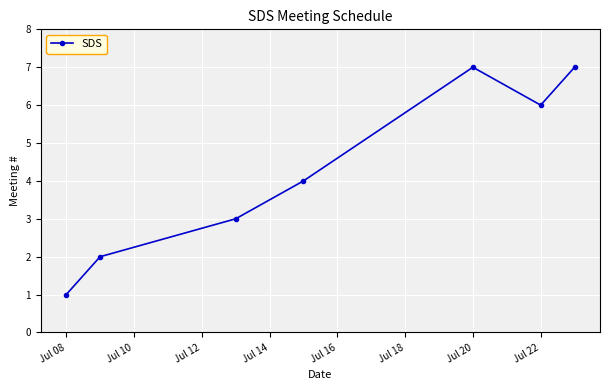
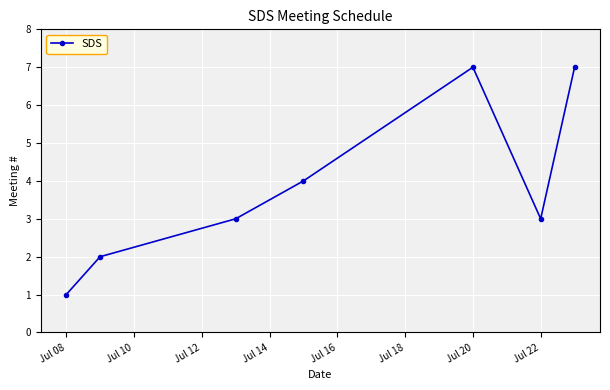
Jul 22: 6 -> 3
